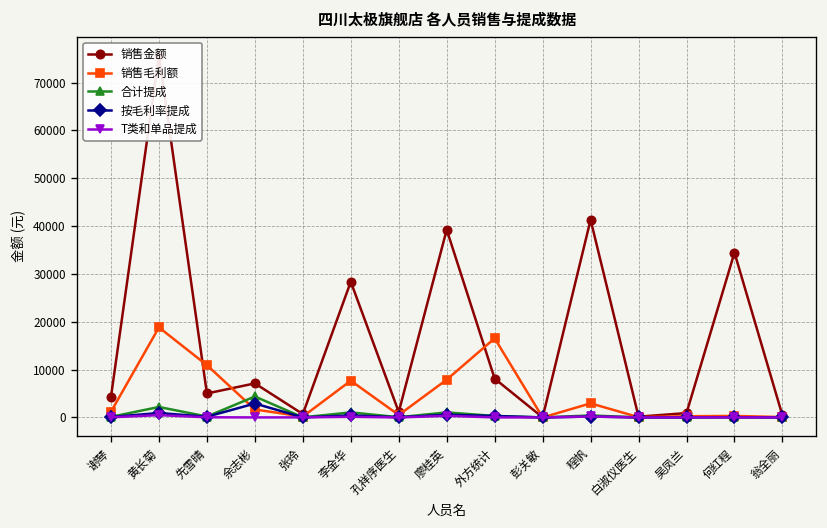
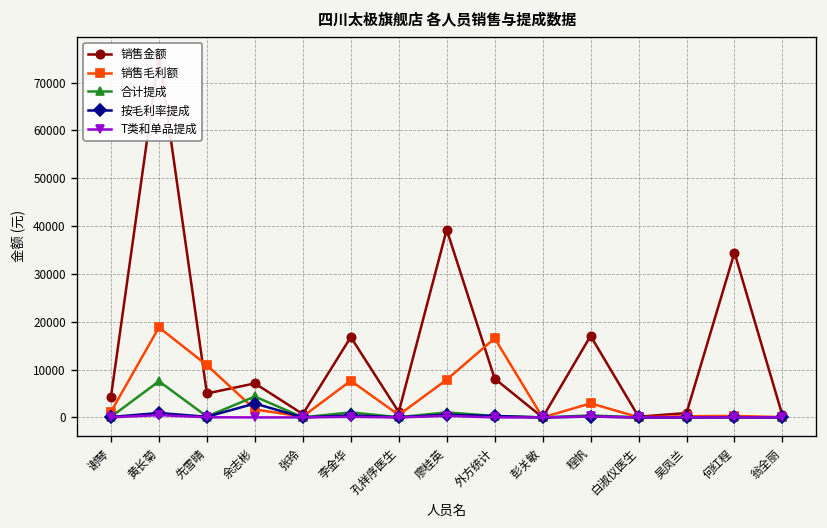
合计提成, 黄长菊: 2000 -> 8000
销售金额, 李金华: 28000 -> 17000
销售金额, 程帆: 41000 -> 17000
